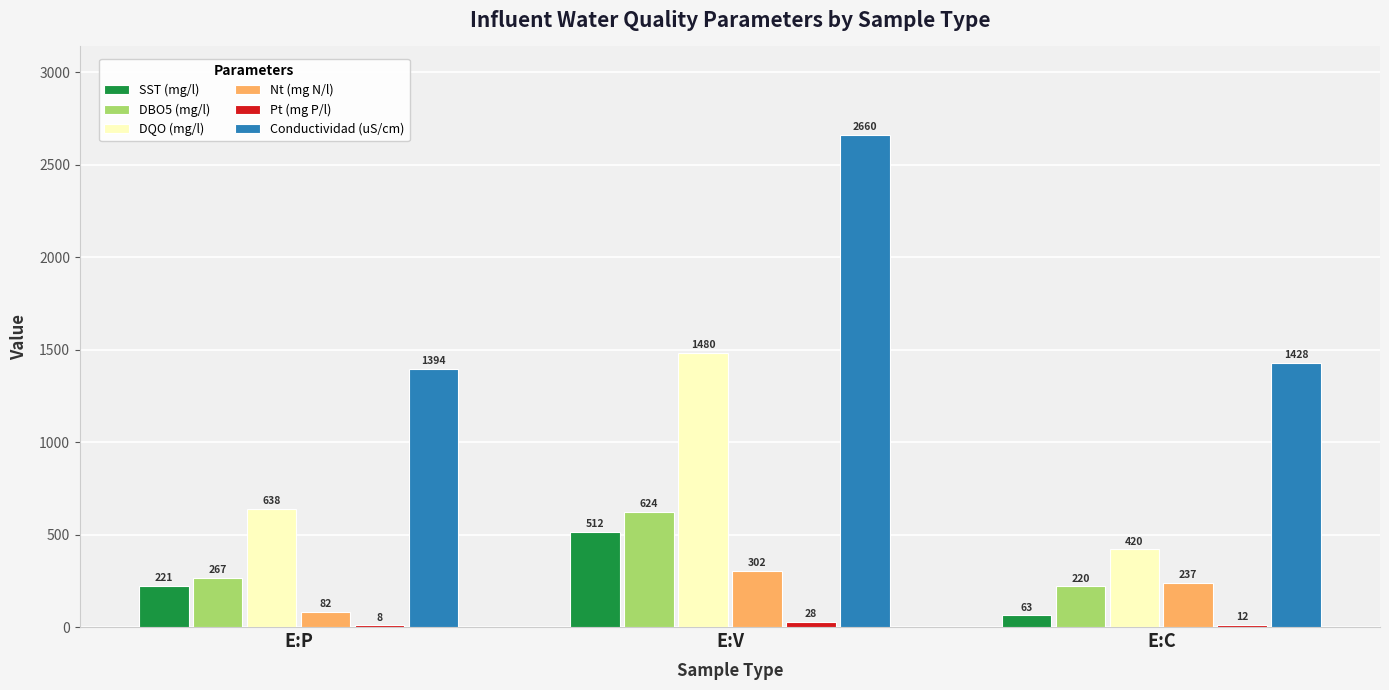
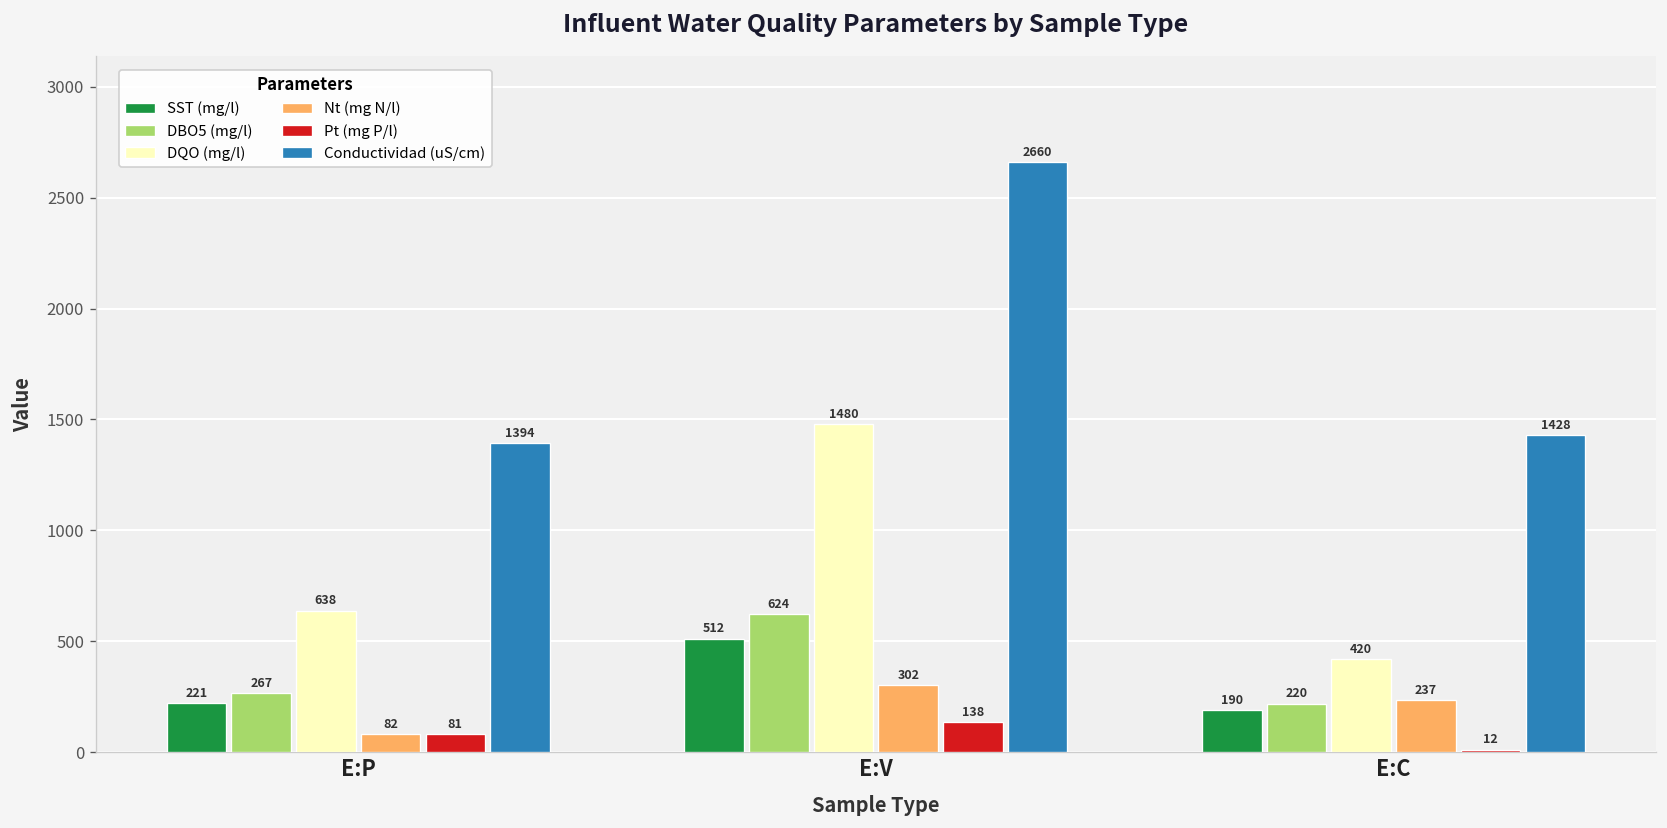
Pt (mg P/l), E:P: 8 -> 81
Pt (mg P/l), E:V: 28 -> 138
SST (mg/l), E:C: 63 -> 190
